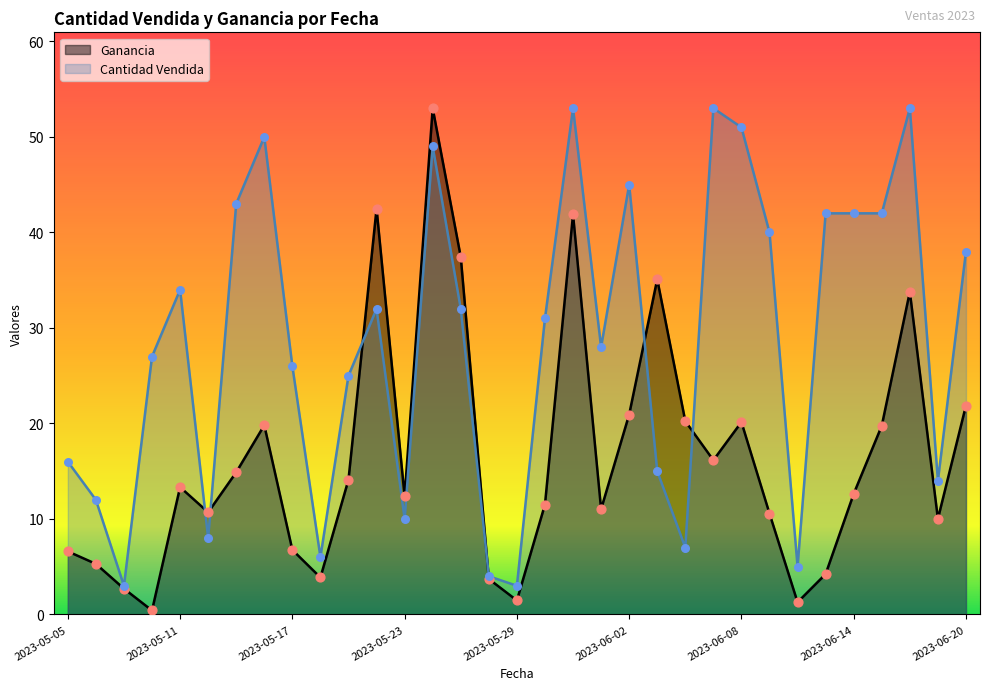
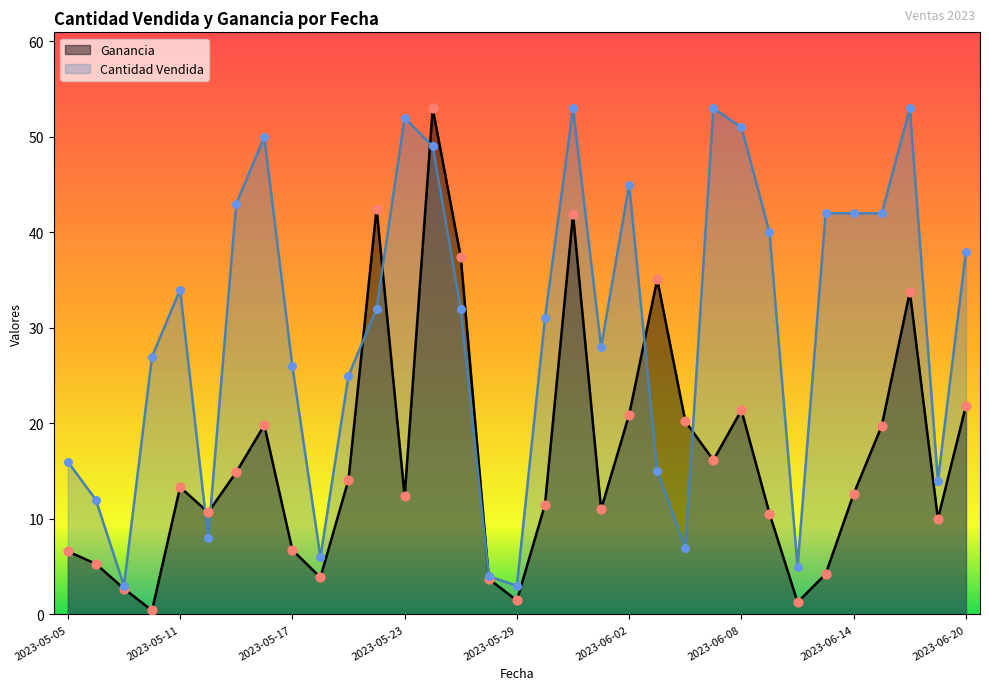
Cantidad Vendida, 2023-05-23: 10 -> 52
Ganancia, 2023-06-08: 20 -> 21
